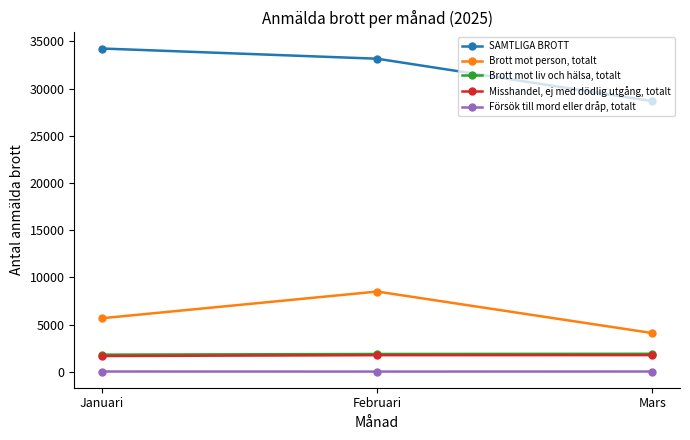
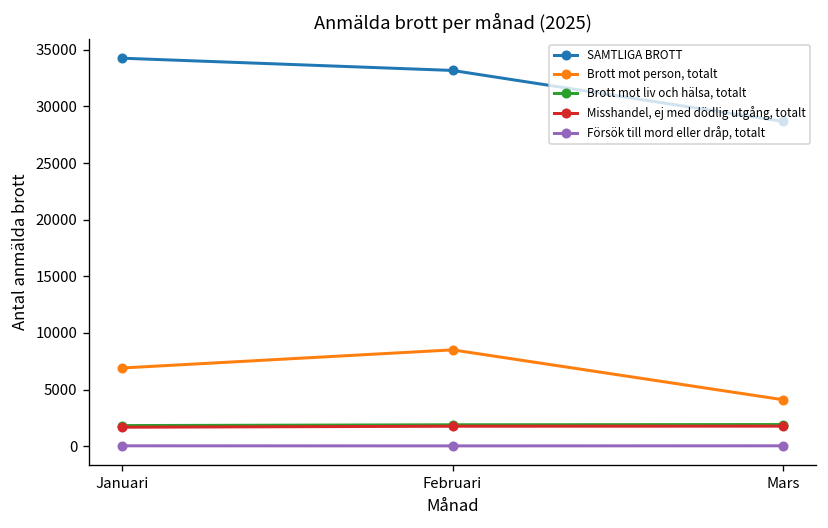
Brott mot person, totalt, Januari: 6000 -> 7000
